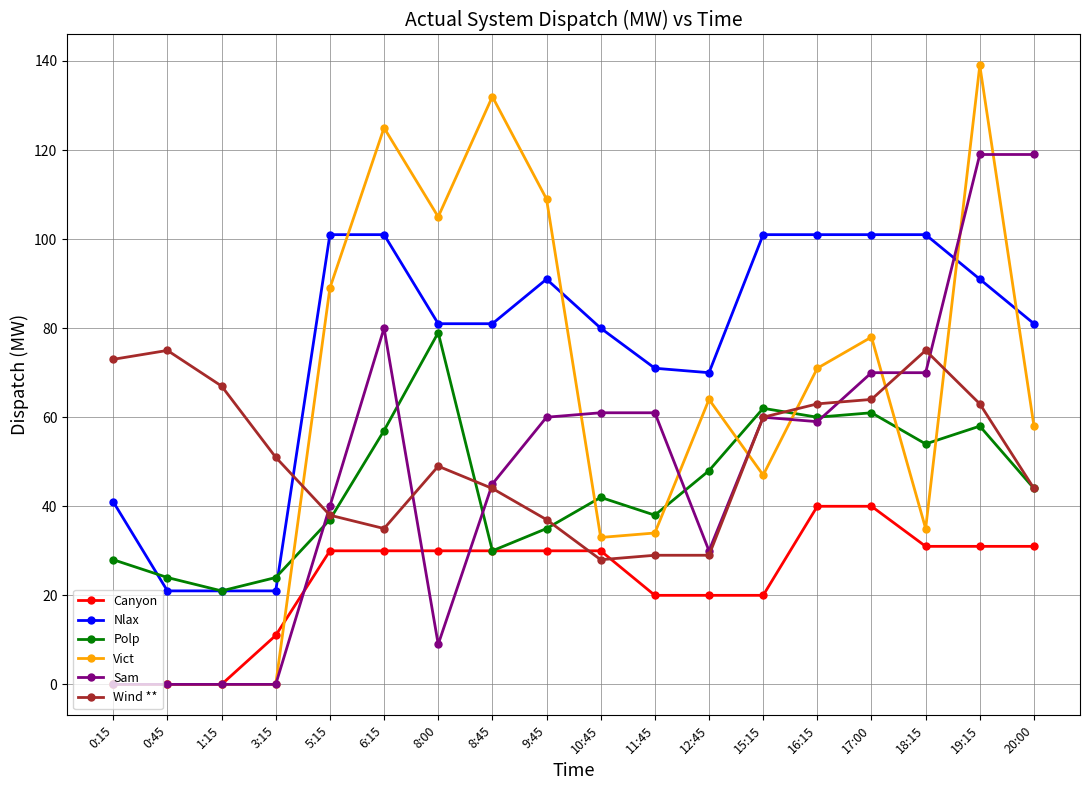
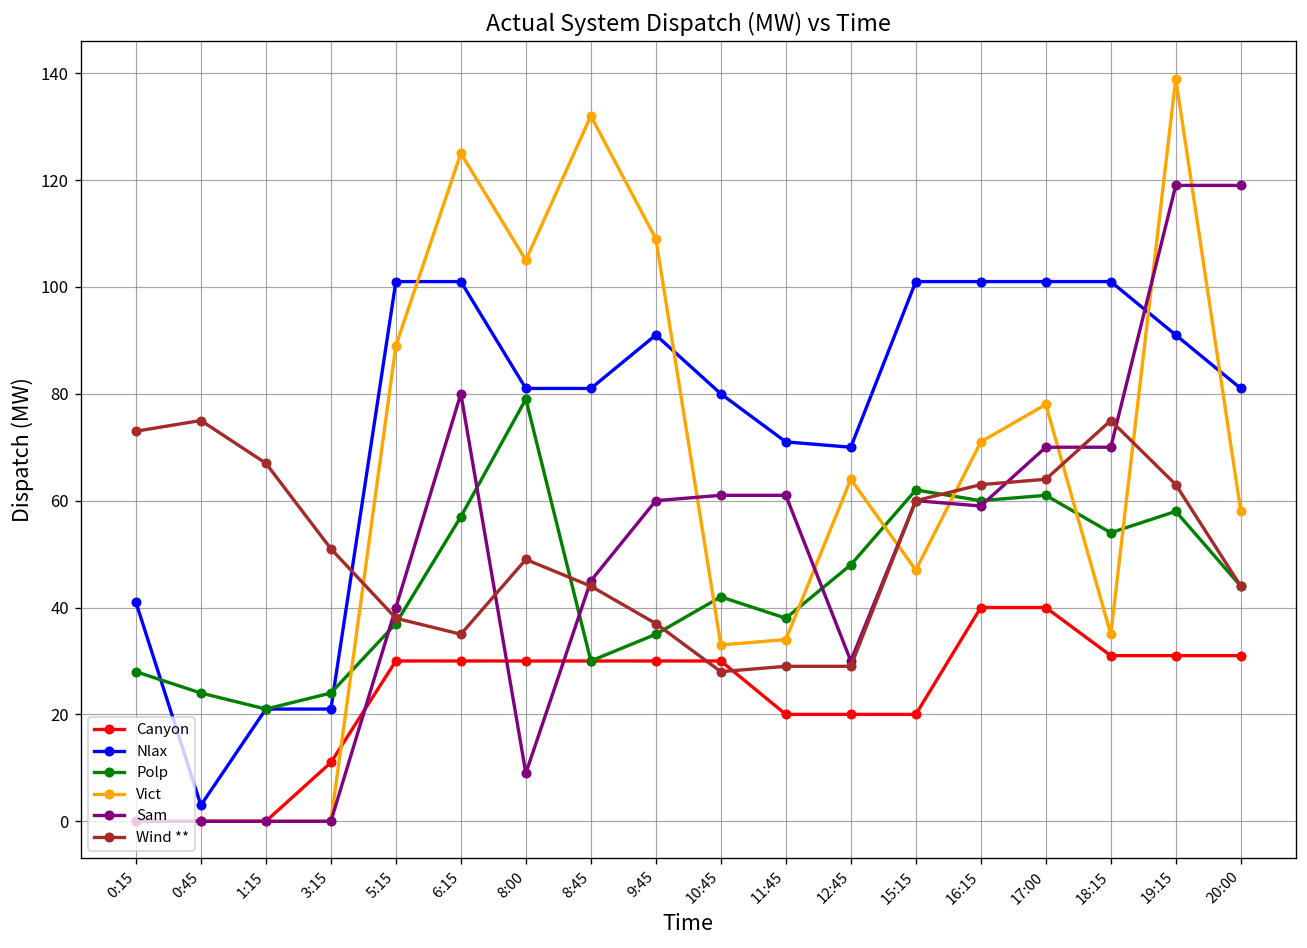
Nlax, 0:45: 21 -> 3
